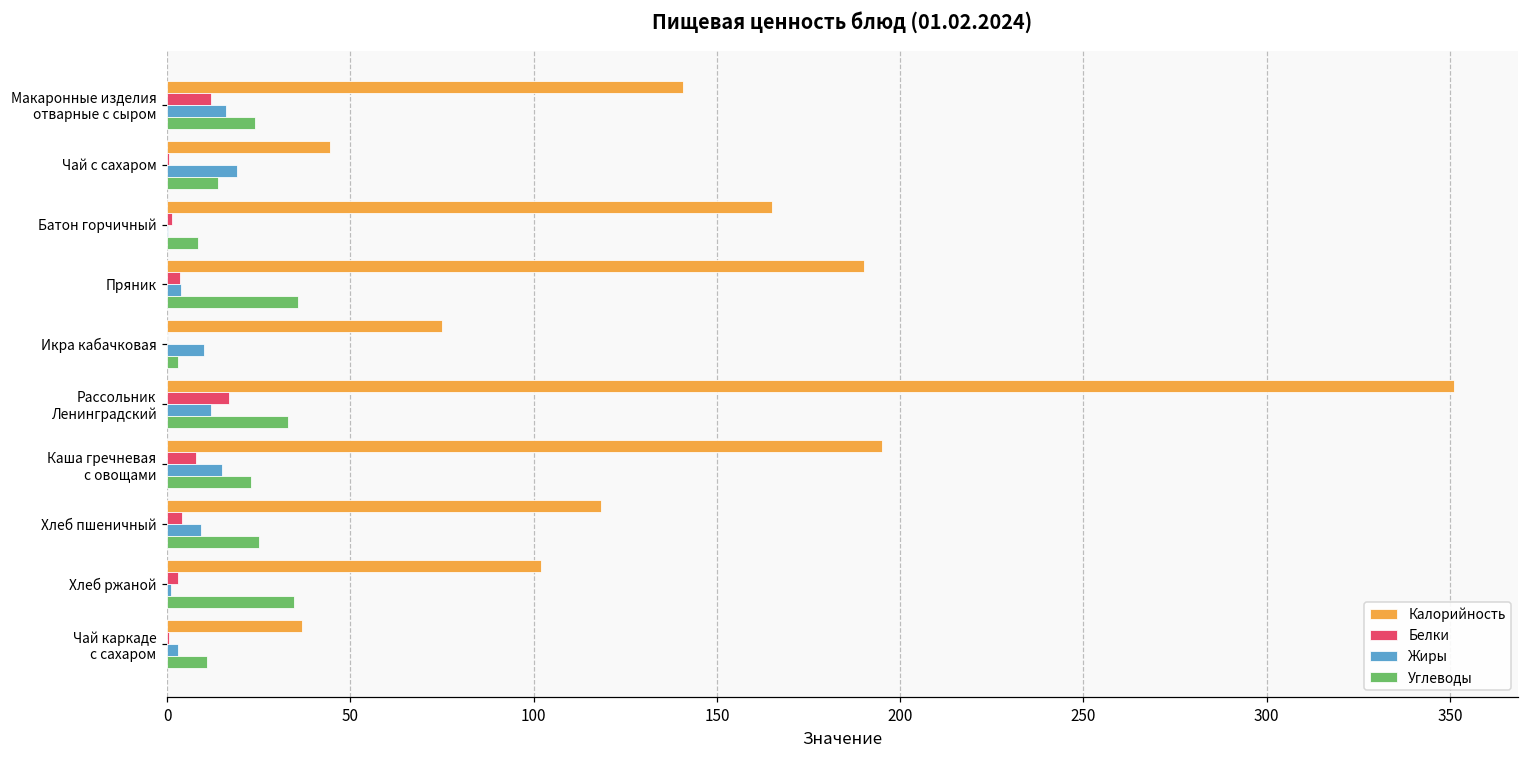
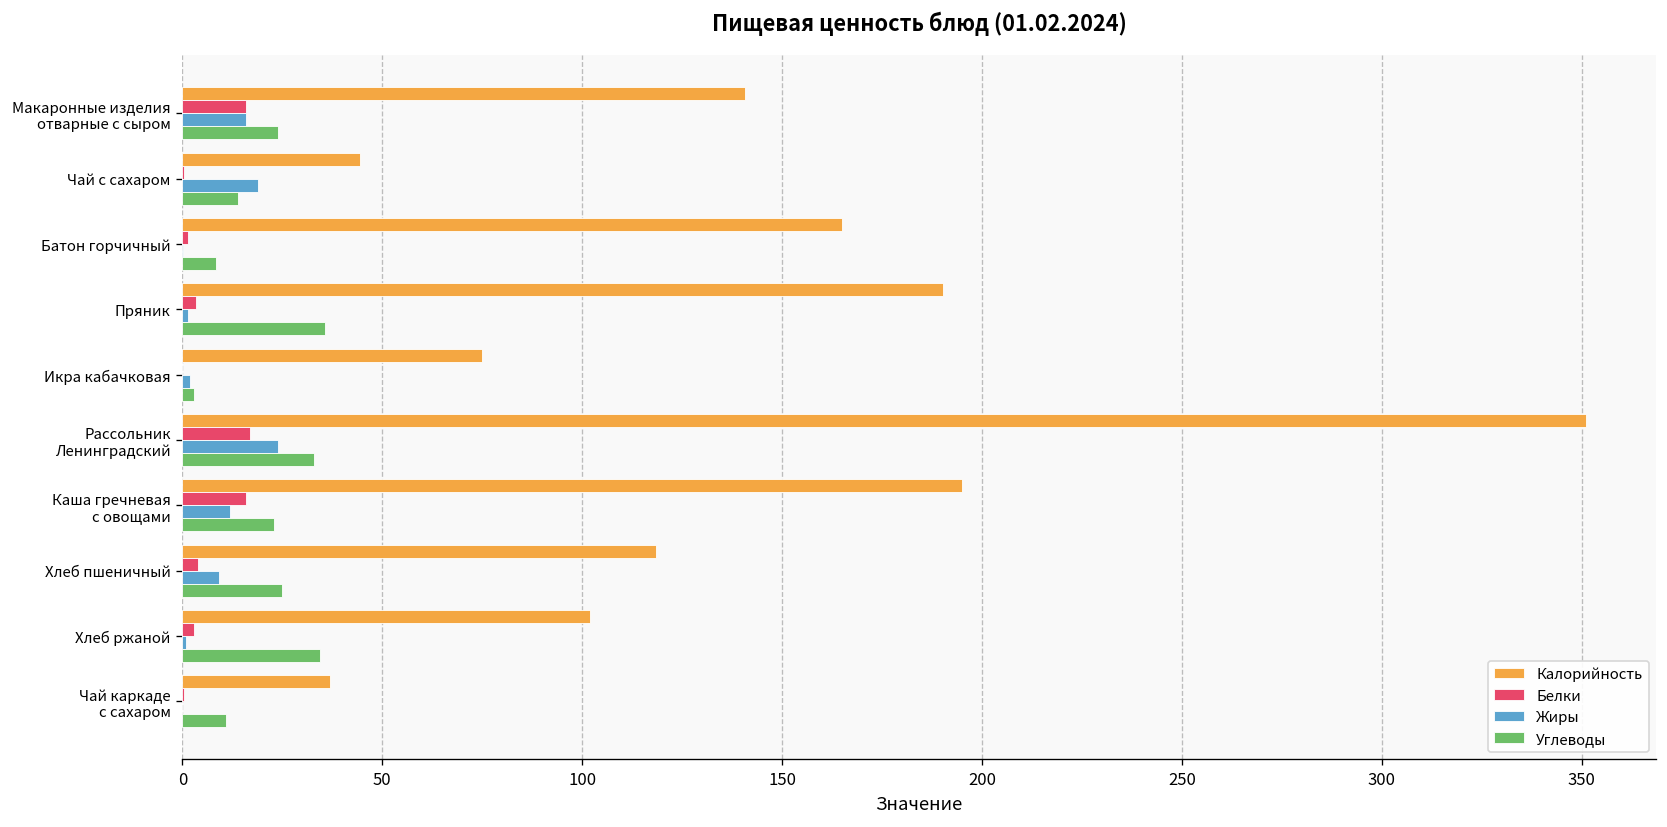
Белки, Макаронные изделия отварные с сыром: 12 -> 16
Жиры, Пряник: 4 -> 1
Жиры, Икра кабачковая: 10 -> 2
Жиры, Рассольник Ленинградский: 12 -> 24
Белки, Каша гречневая с овощами: 8 -> 16
Жиры, Каша гречневая с овощами: 15 -> 12
Жиры, Чай каркаде с сахаром: 3 -> 0
